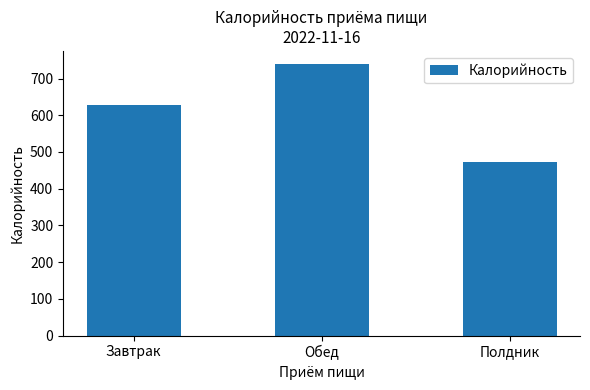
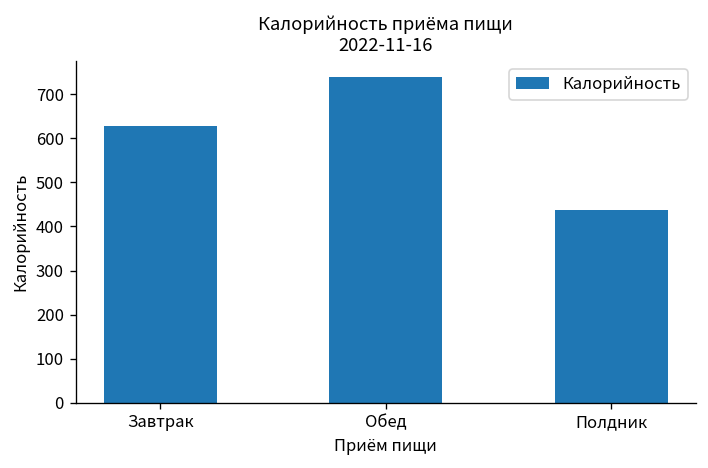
Полдник: 470 -> 440
